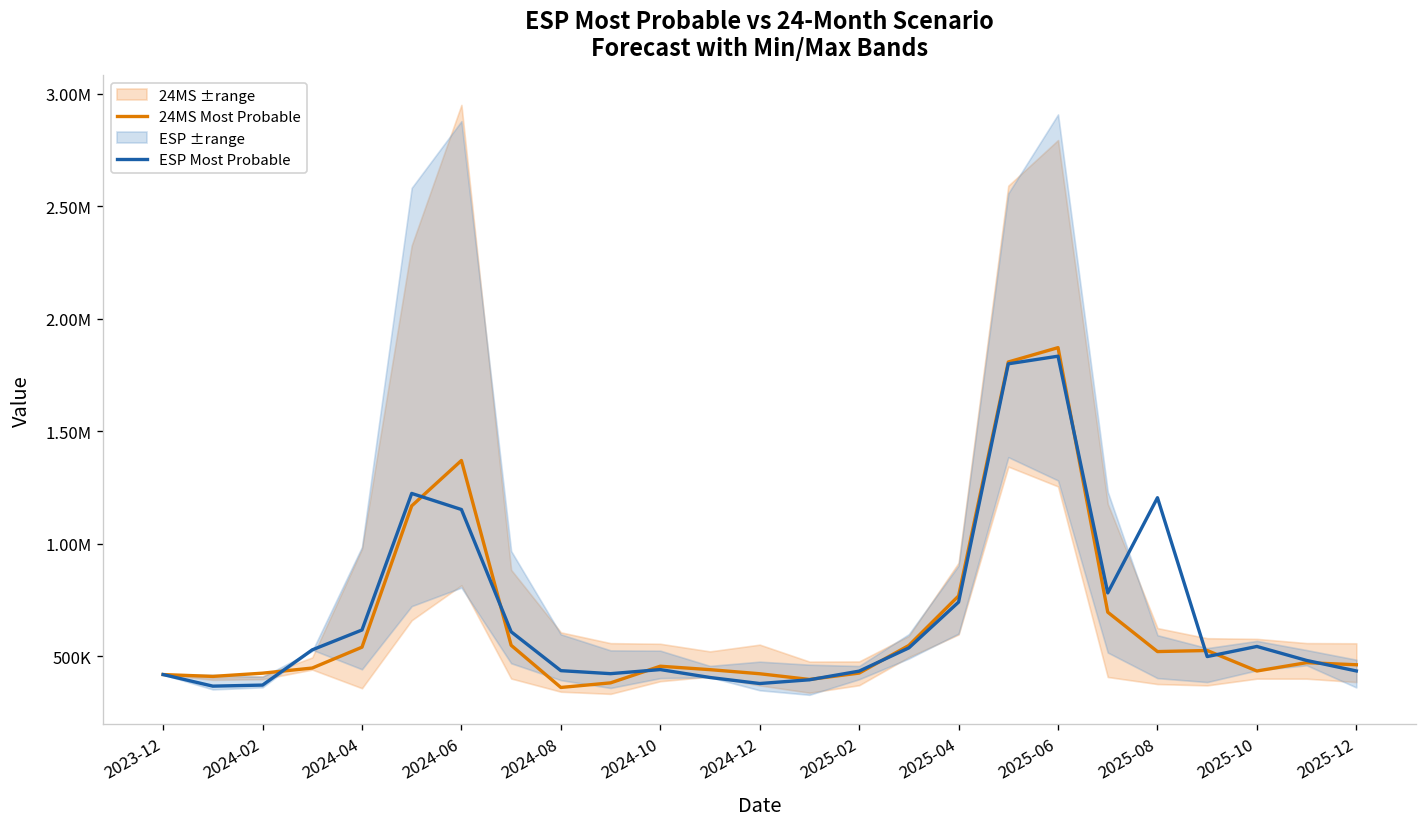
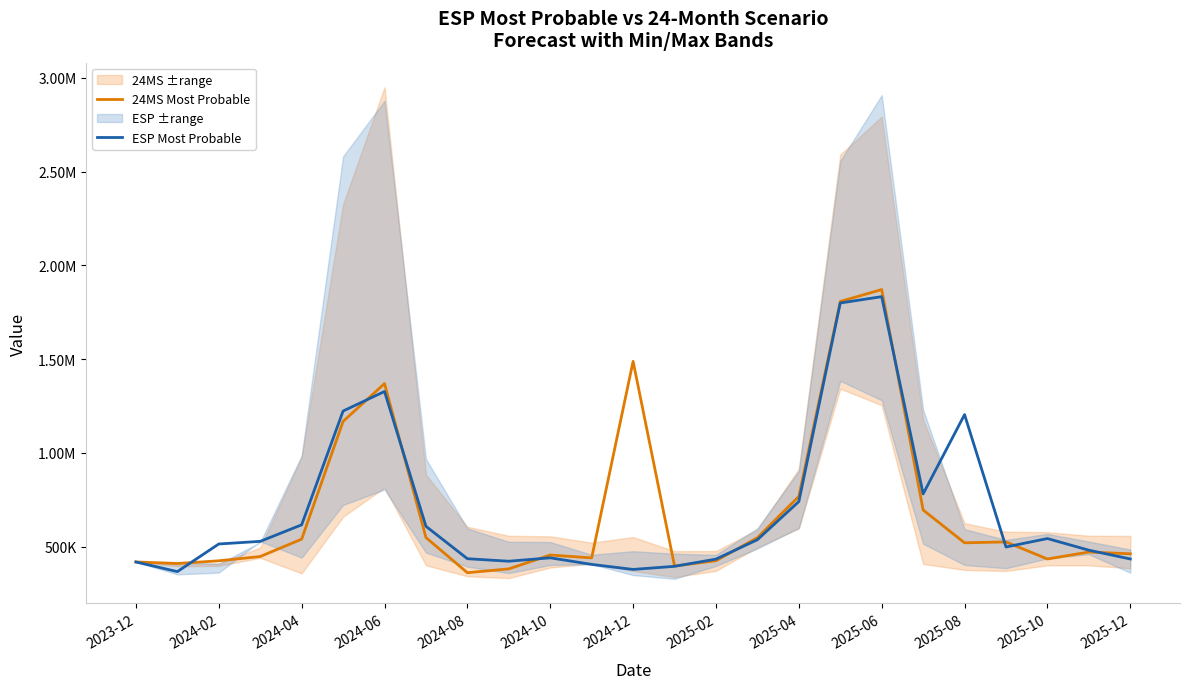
ESP Most Probable, 2024-02: 370000 -> 510000
ESP Most Probable, 2024-06: 1150000 -> 1330000
24MS Most Probable, 2024-12: 420000 -> 1490000
